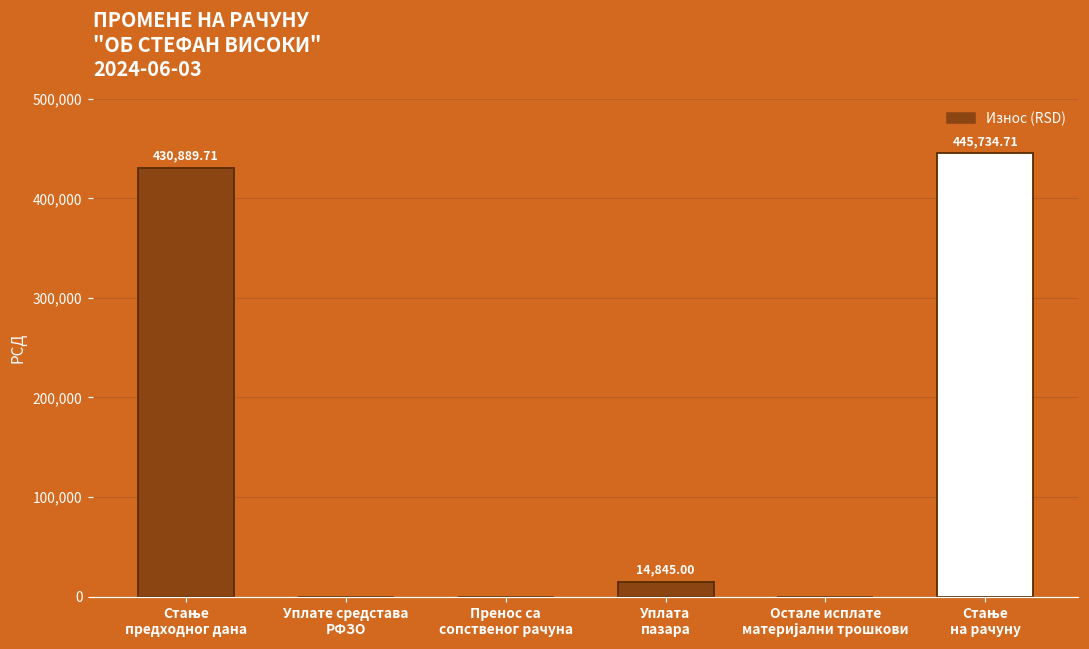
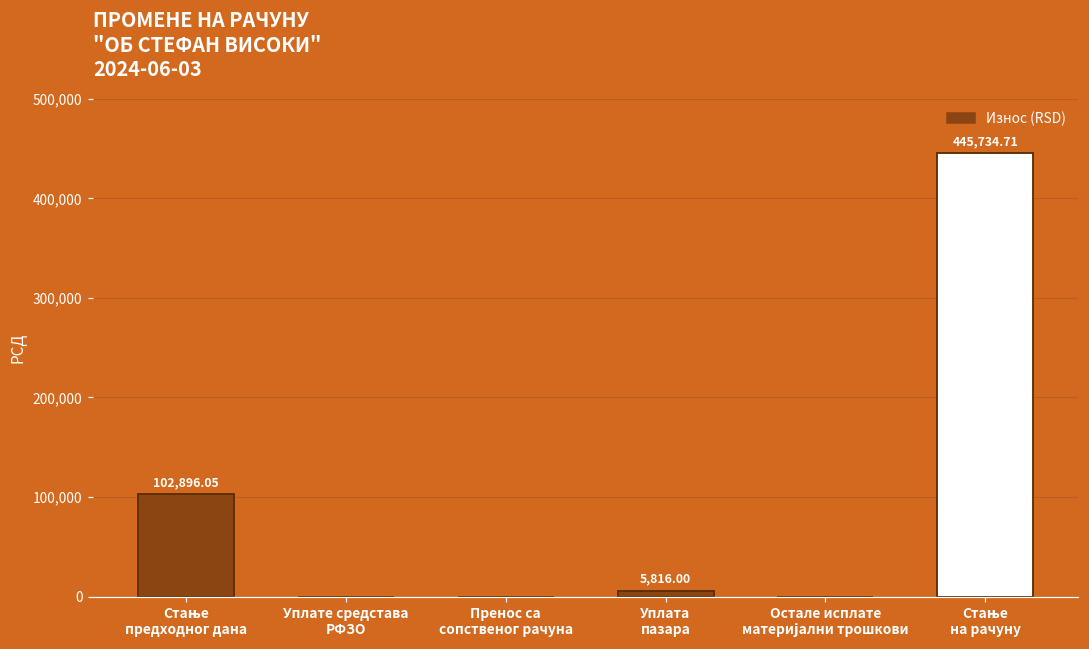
Стање предходног дана: 430,889.71 -> 102,896.05
Уплата пазара: 14,845.00 -> 5,816.00
